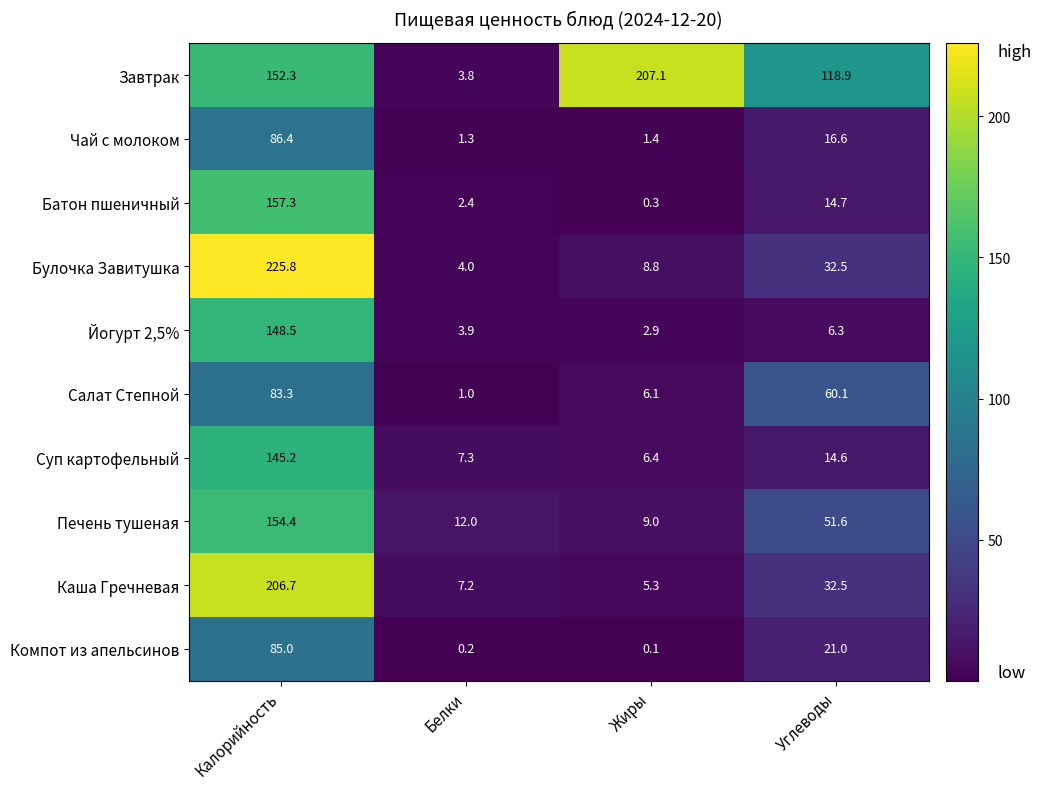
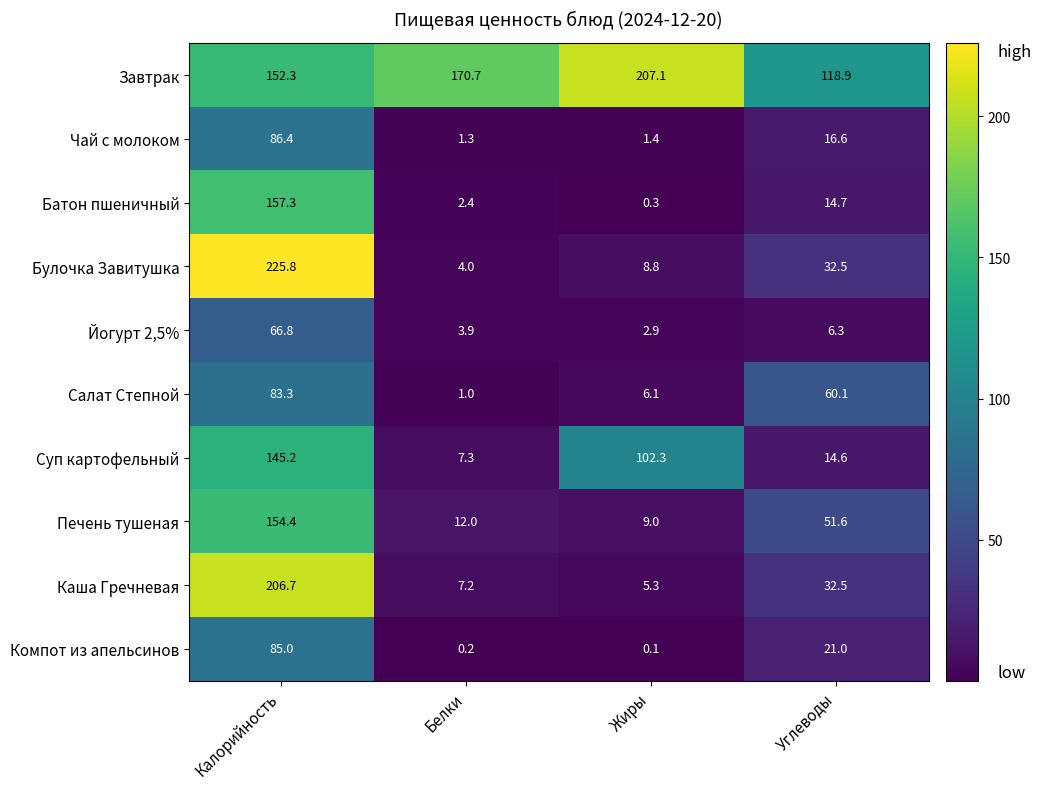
Завтрак, Белки: 3.8 -> 170.7
Йогурт 2,5%, Калорийность: 148.5 -> 66.8
Суп картофельный, Жиры: 6.4 -> 102.3
